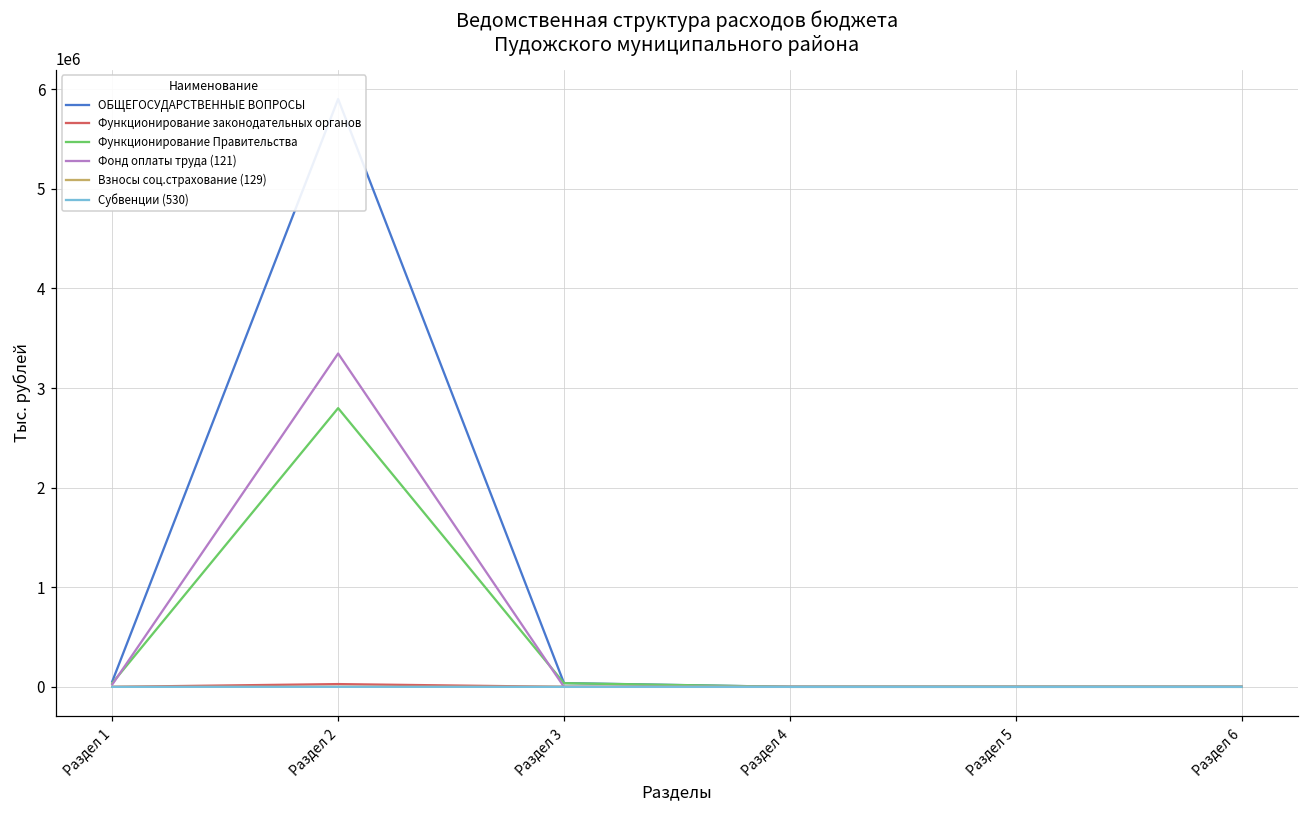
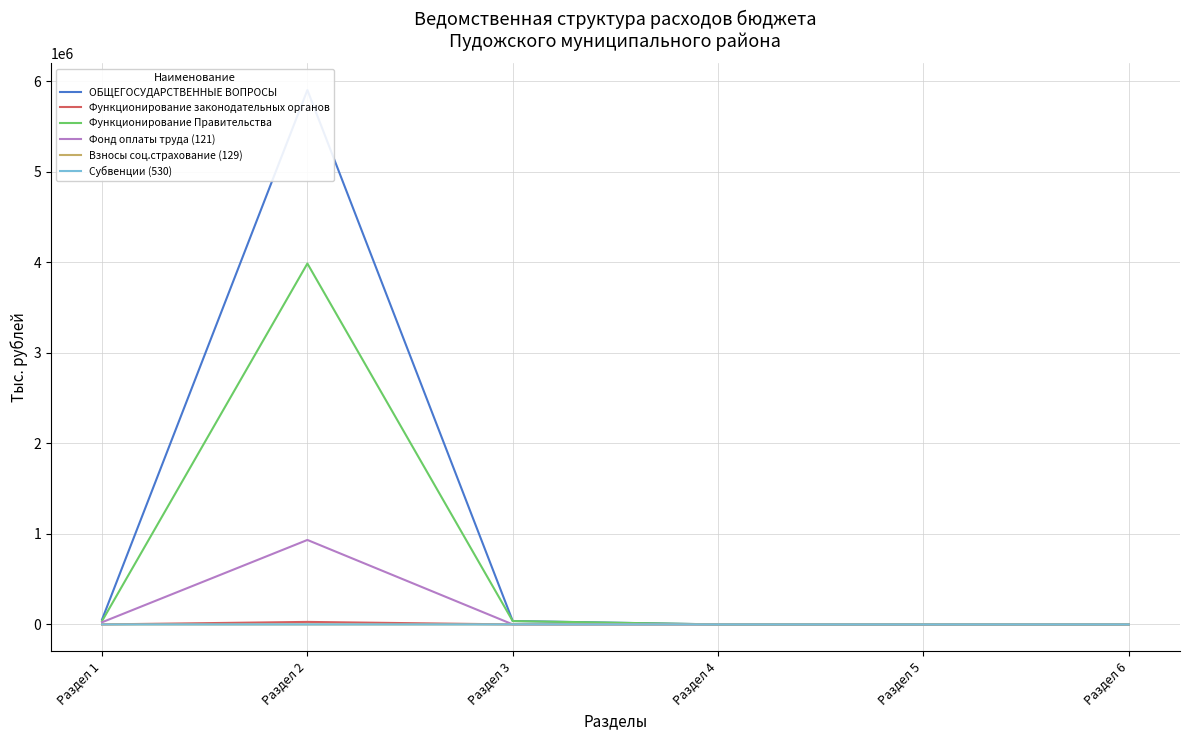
Функционирование Правительства, Раздел 2: 2800000 -> 4000000
Фонд оплаты труда (121), Раздел 2: 3300000 -> 900000
